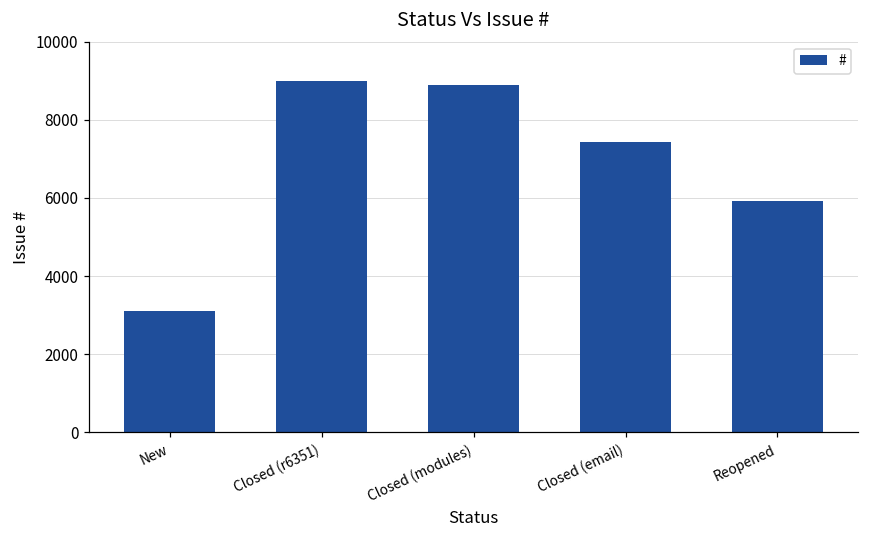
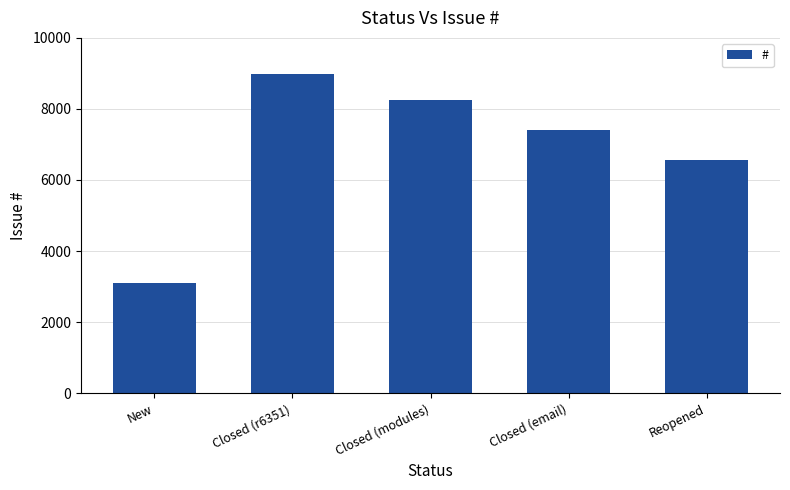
Closed (modules): 8900 -> 8200
Reopened: 5900 -> 6600
